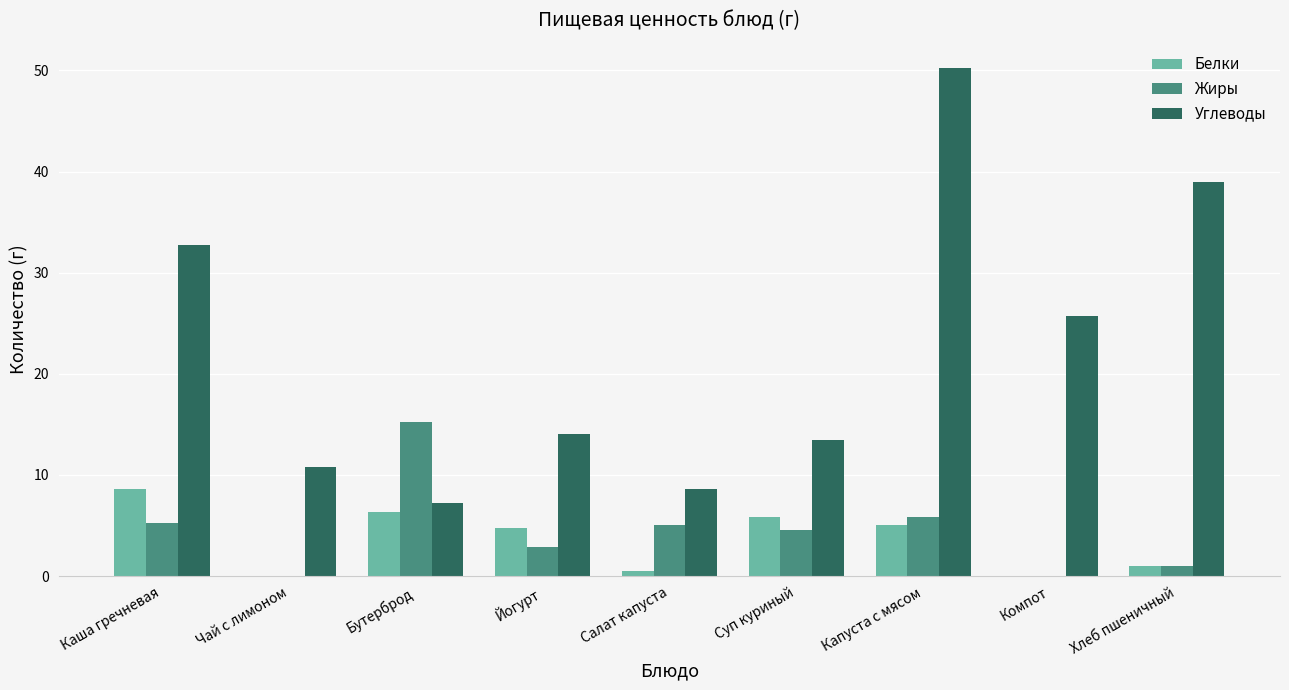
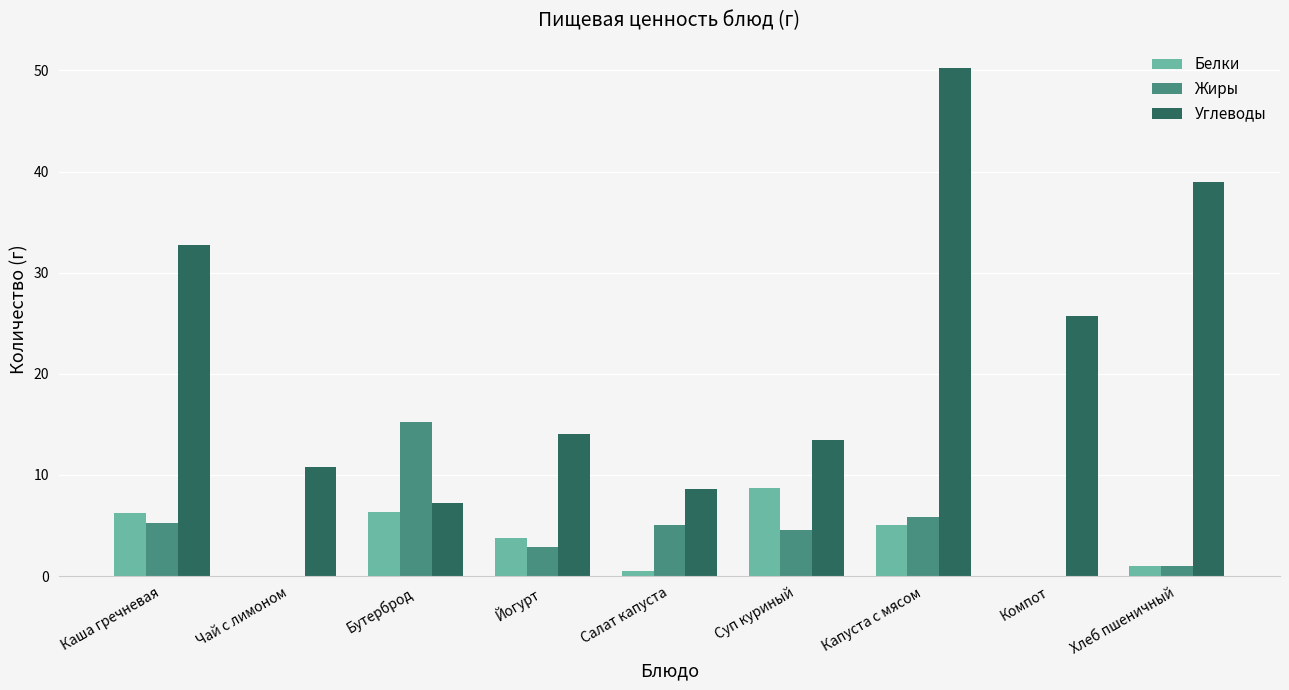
Белки, Каша гречневая: 8.6 -> 6.2
Белки, Йогурт: 4.8 -> 3.8
Белки, Суп куриный: 5.8 -> 8.7
